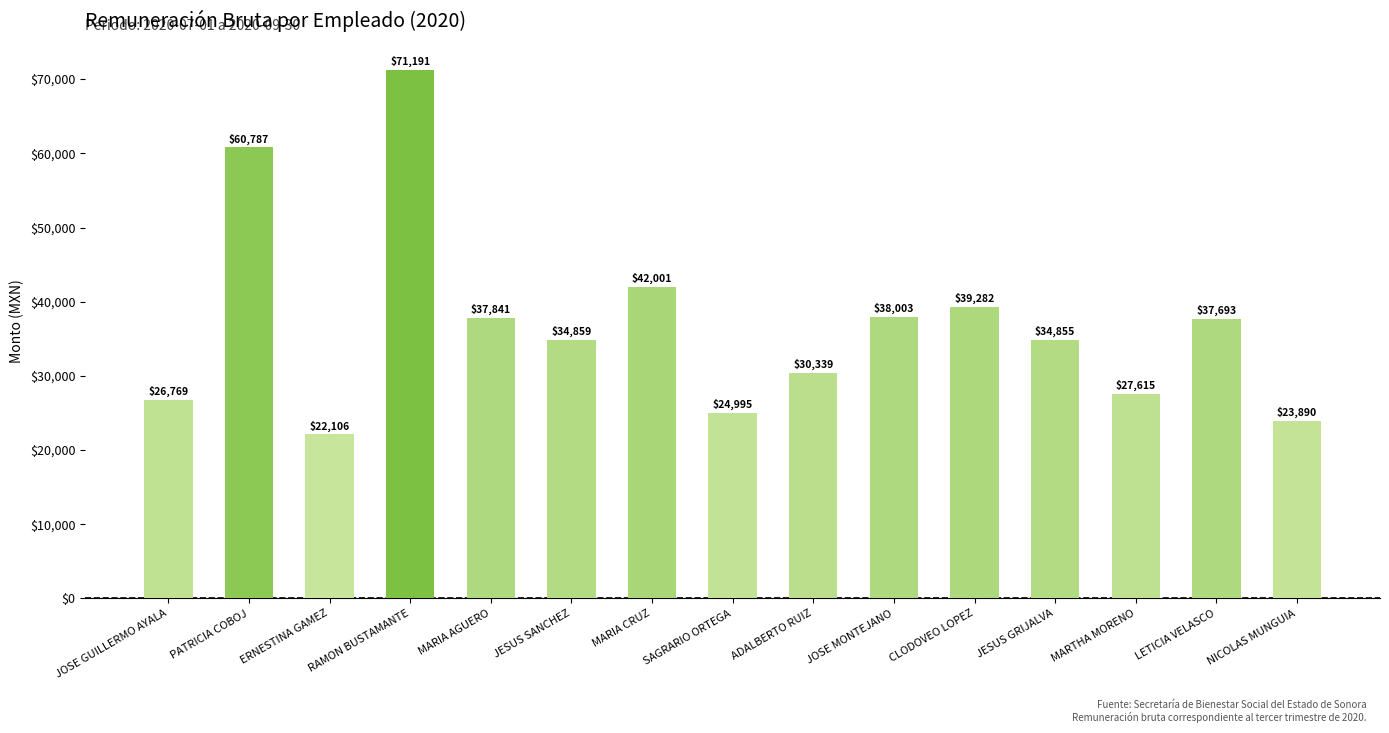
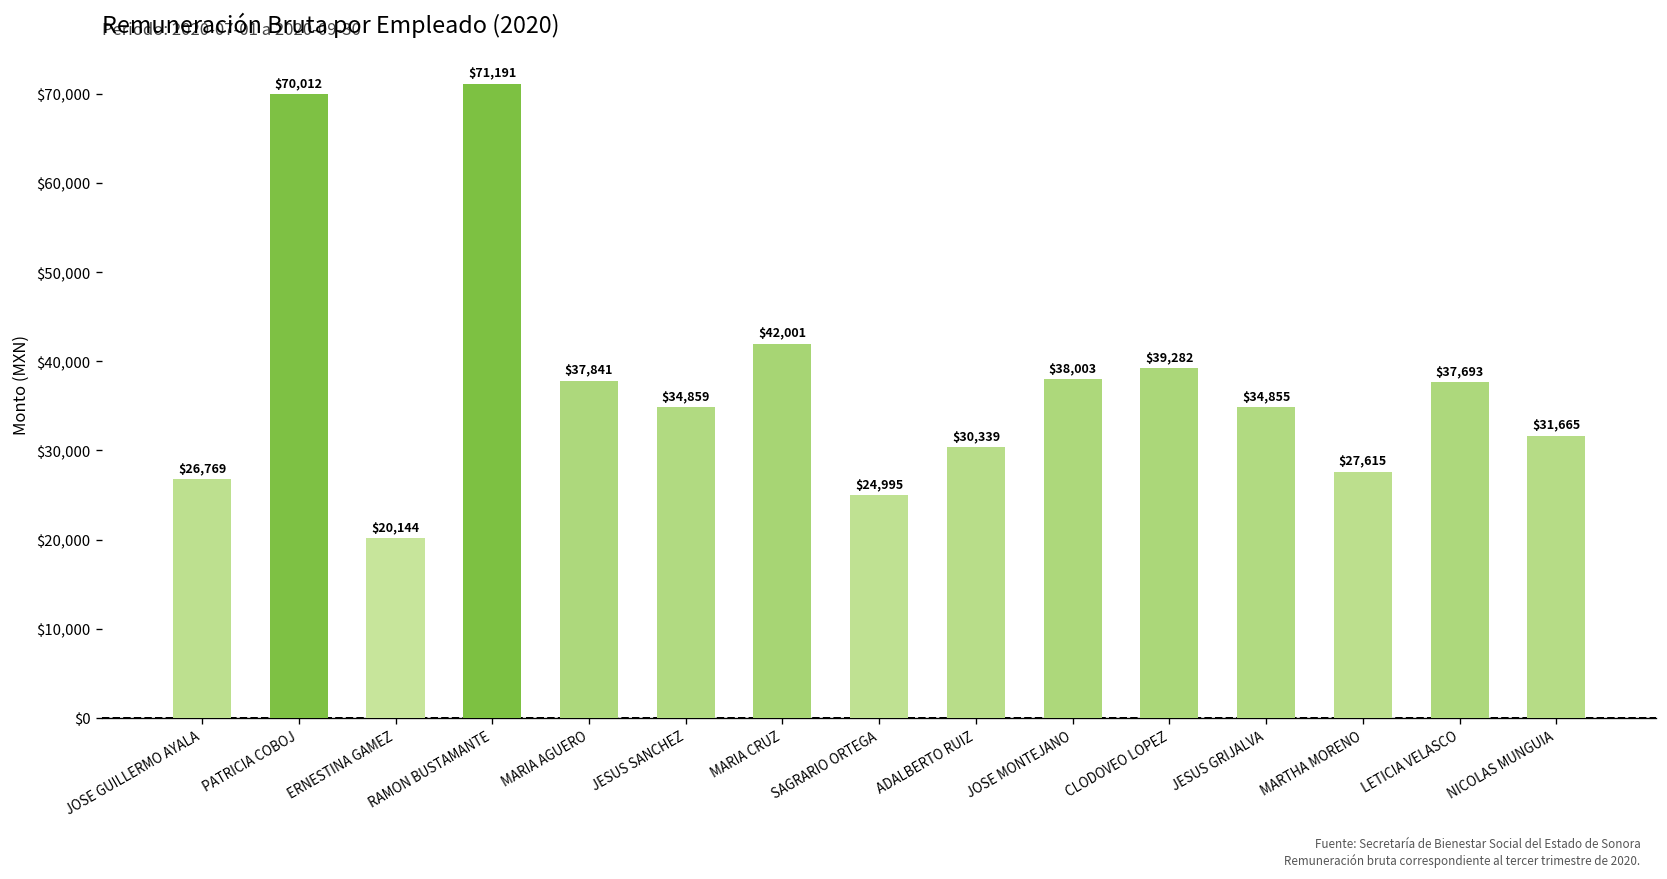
PATRICIA COBOJ: $60,787 -> $70,012
ERNESTINA GAMEZ: $22,106 -> $20,144
NICOLAS MUNGUIA: $23,890 -> $31,665
